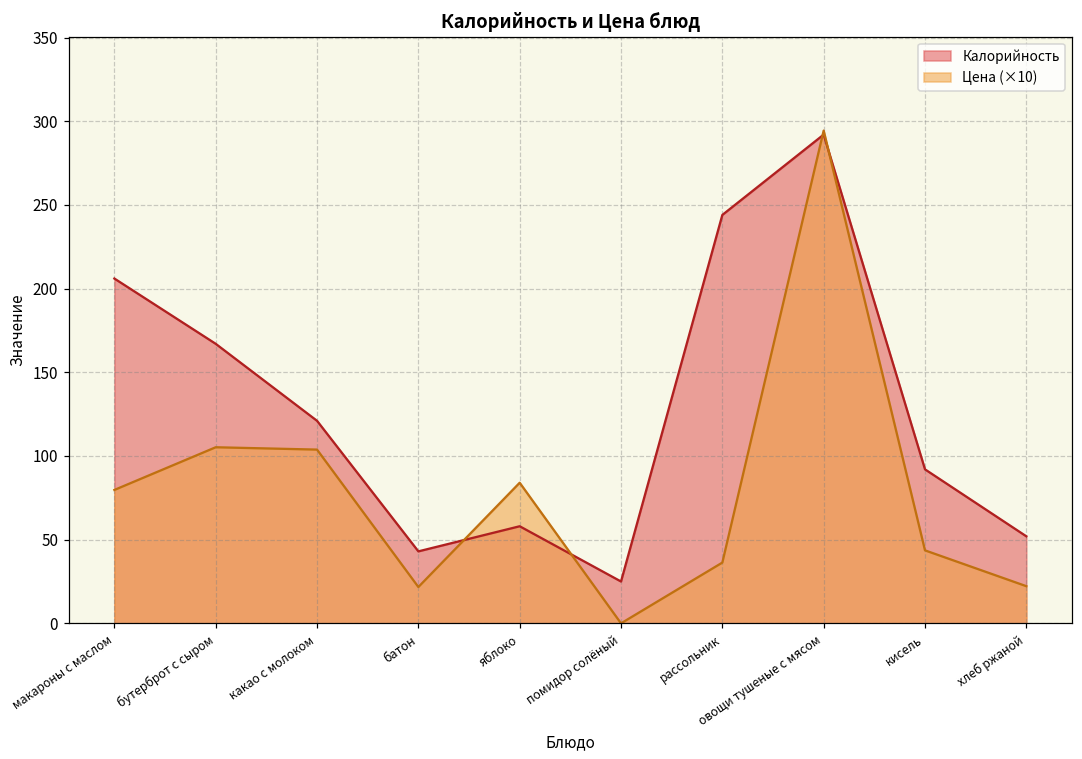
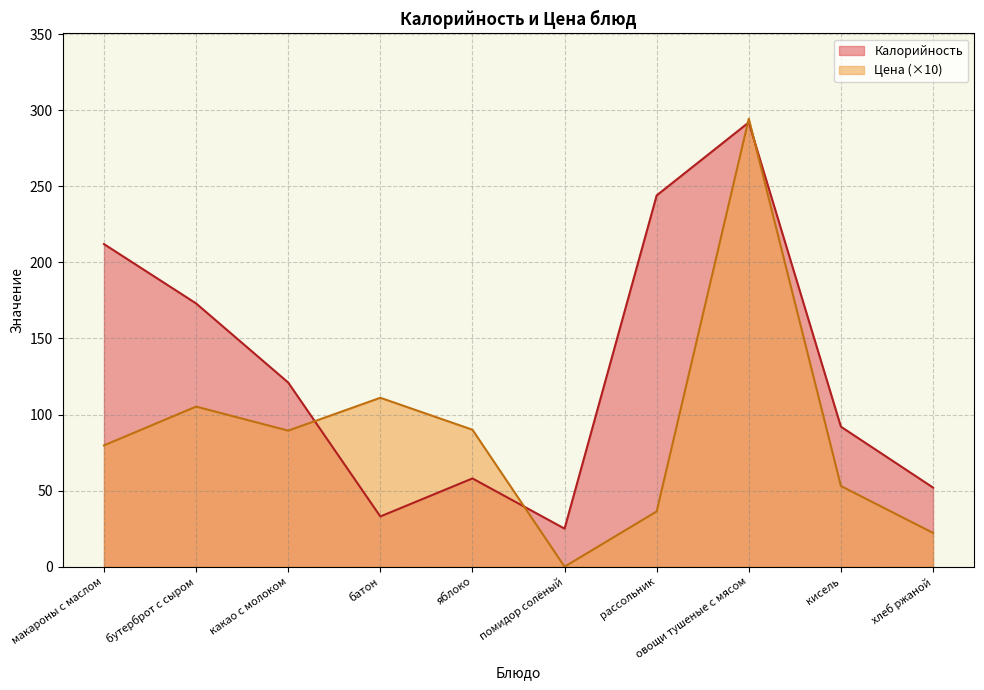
Калорийность, макароны с маслом: 206 -> 212
Калорийность, бутерброт с сыром: 167 -> 173
Цена (×10), какао с молоком: 104 -> 89
Калорийность, батон: 43 -> 33
Цена (×10), батон: 22 -> 111
Цена (×10), яблоко: 84 -> 90
Цена (×10), кисель: 44 -> 53
